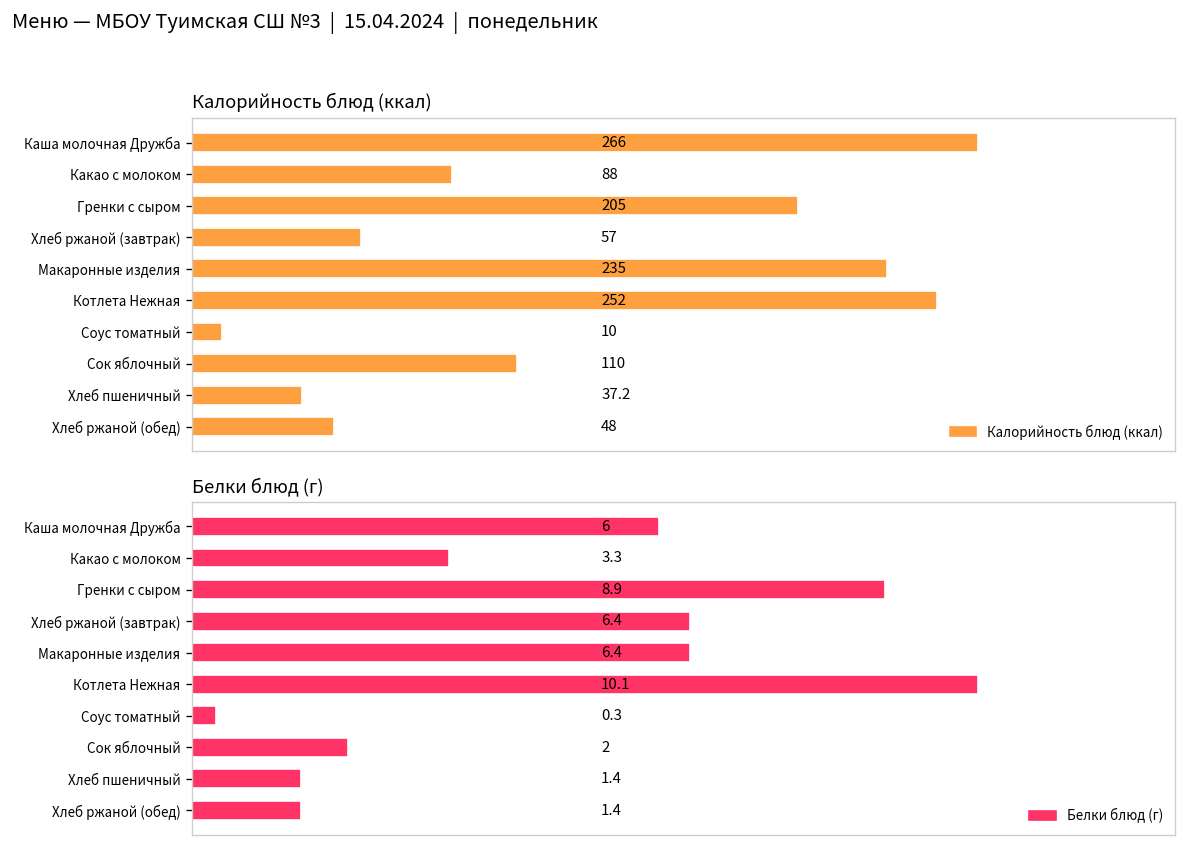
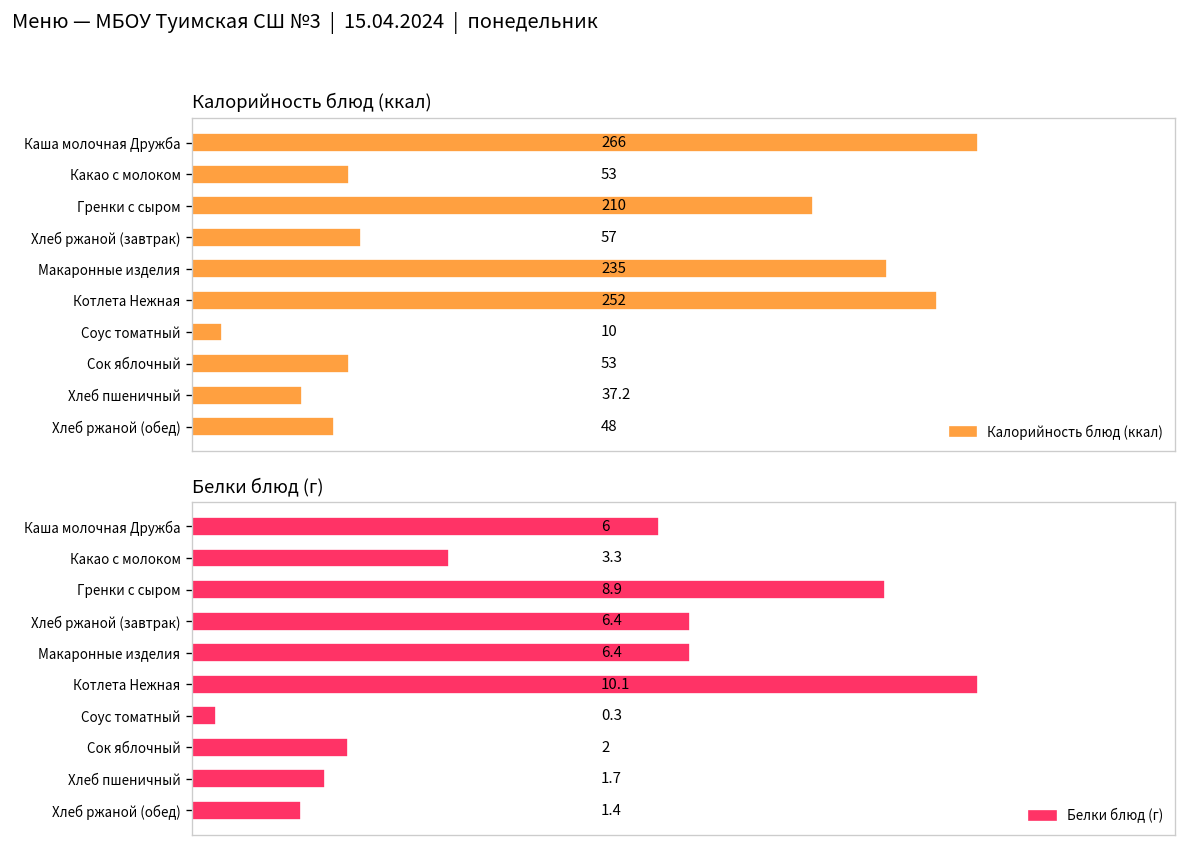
Калорийность блюд (ккал), Какао с молоком: 88 -> 53
Калорийность блюд (ккал), Гренки с сыром: 205 -> 210
Калорийность блюд (ккал), Сок яблочный: 110 -> 53
Белки блюд (г), Хлеб пшеничный: 1.4 -> 1.7
